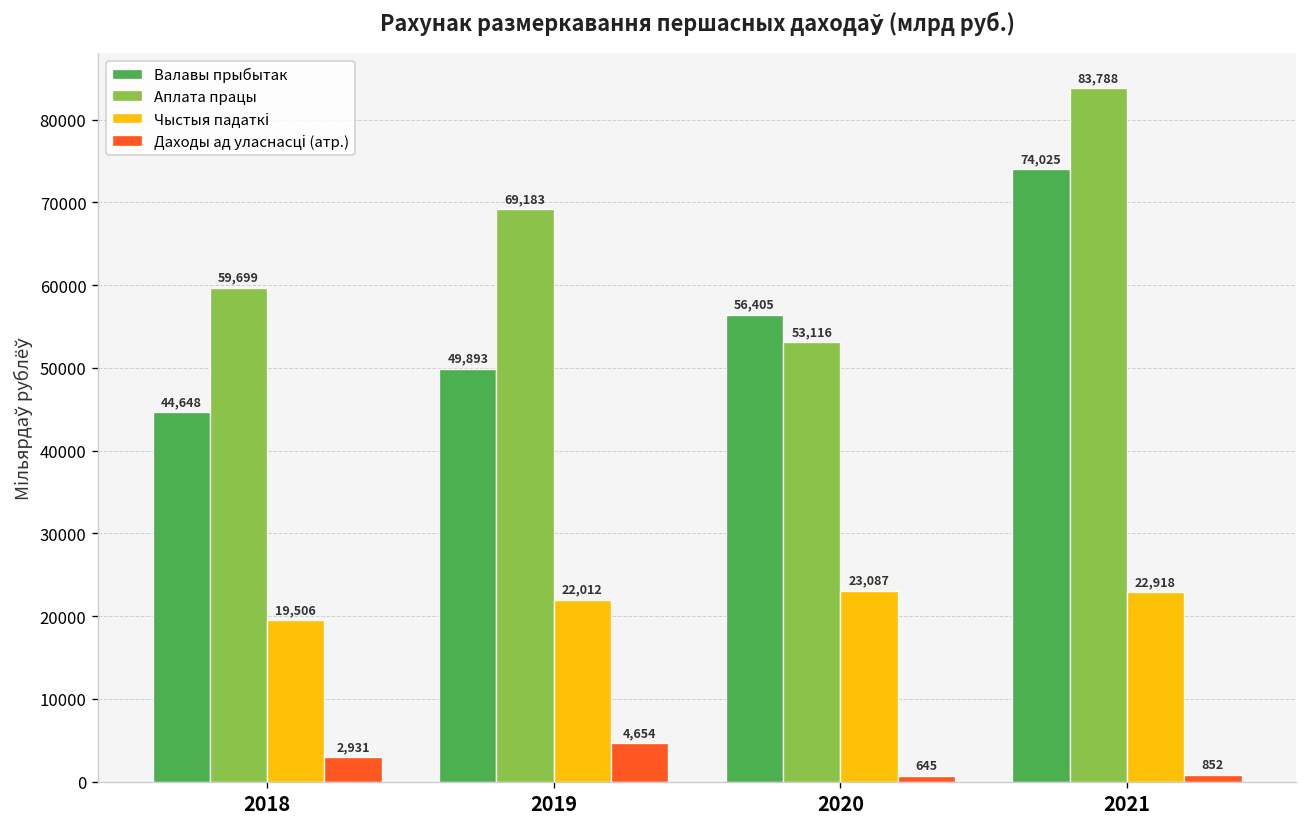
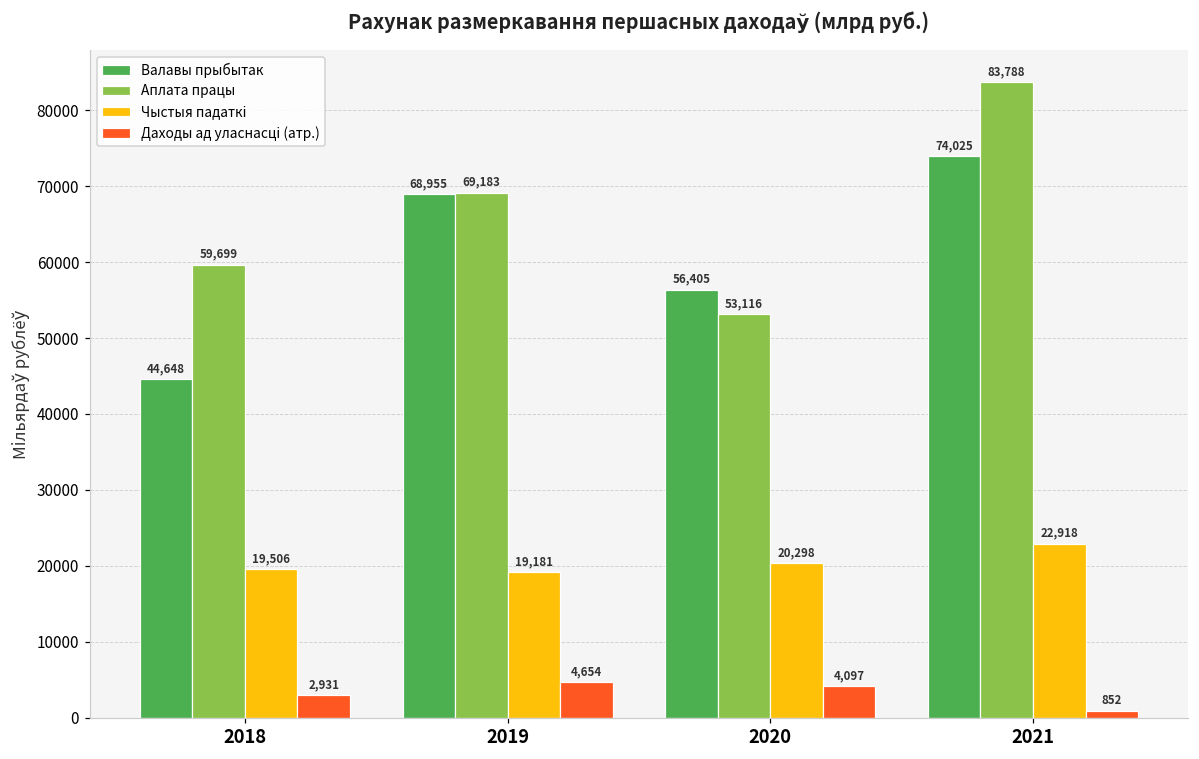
Валавы прыбытак, 2019: 49,893 -> 68,955
Чыстыя падаткі, 2019: 22,012 -> 19,181
Чыстыя падаткі, 2020: 23,087 -> 20,298
Даходы ад уласнасці (атр.), 2020: 645 -> 4,097
